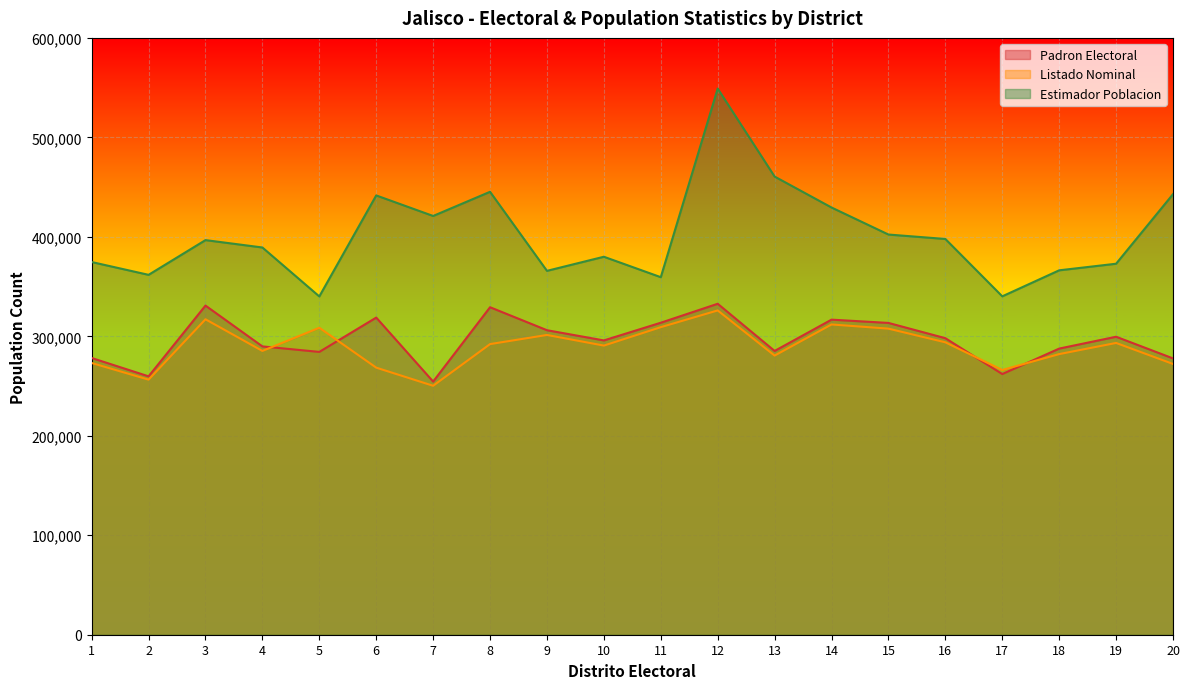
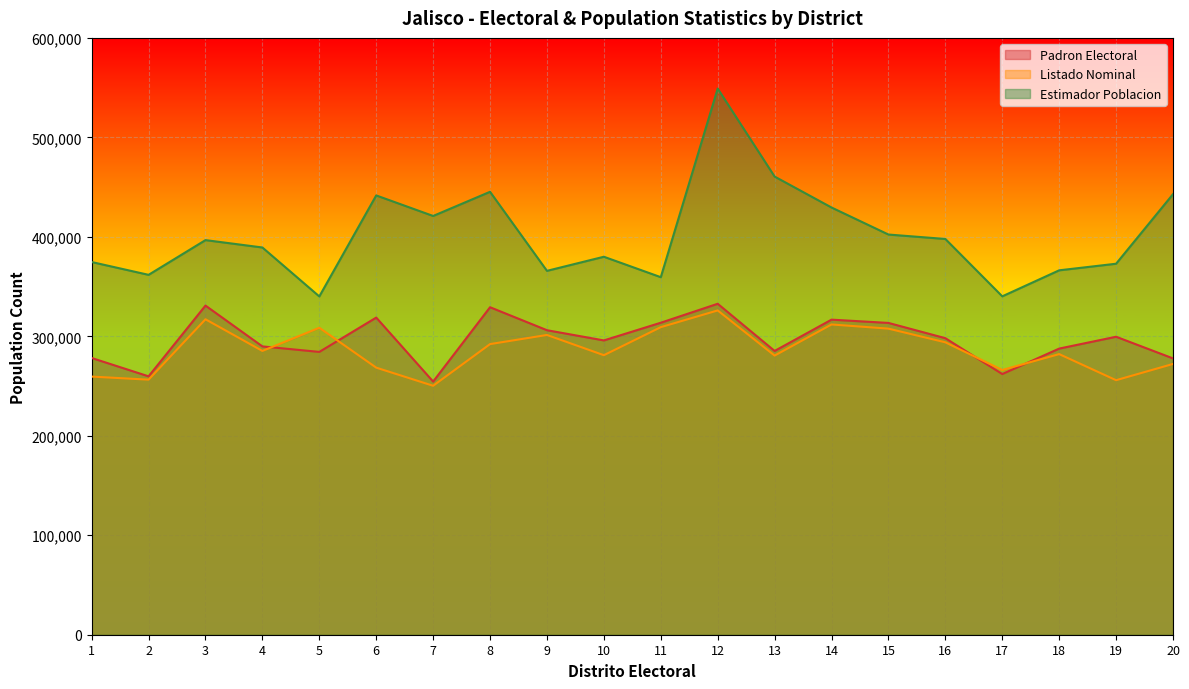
Listado Nominal, 1: 270,000 -> 260,000
Listado Nominal, 10: 290,000 -> 280,000
Listado Nominal, 19: 290,000 -> 260,000
